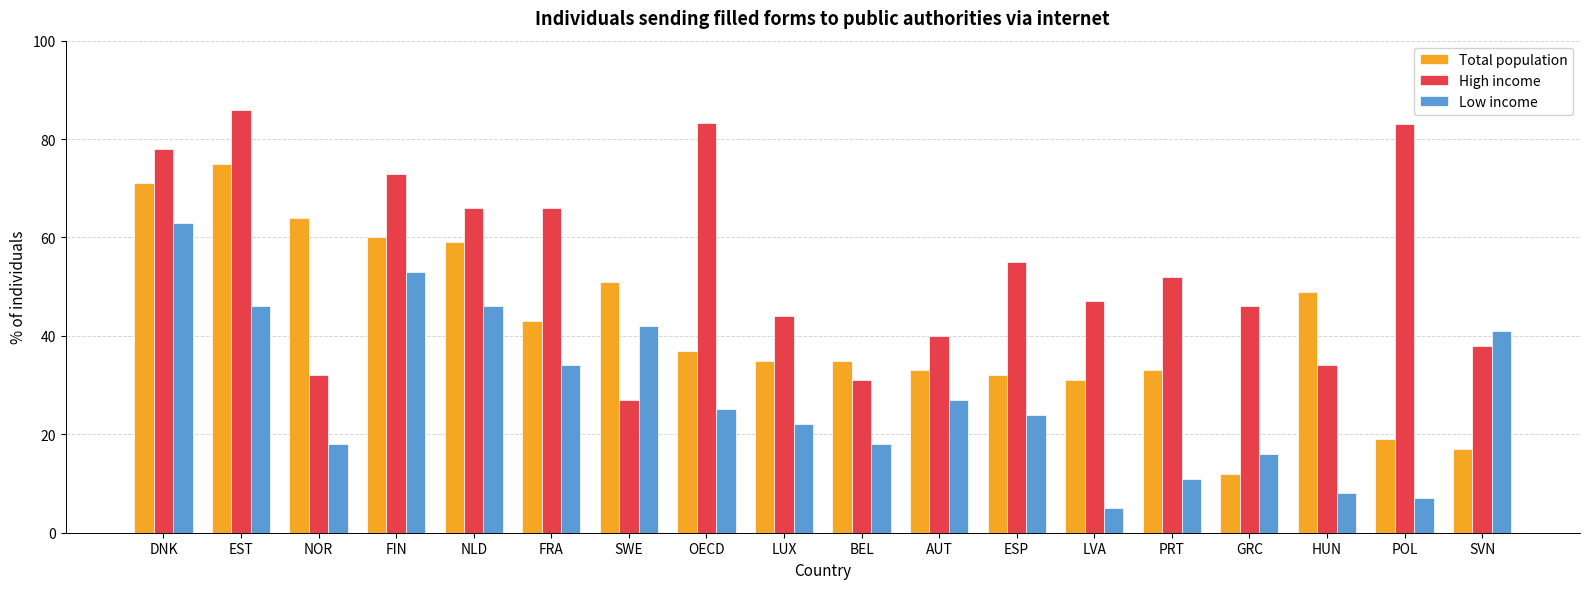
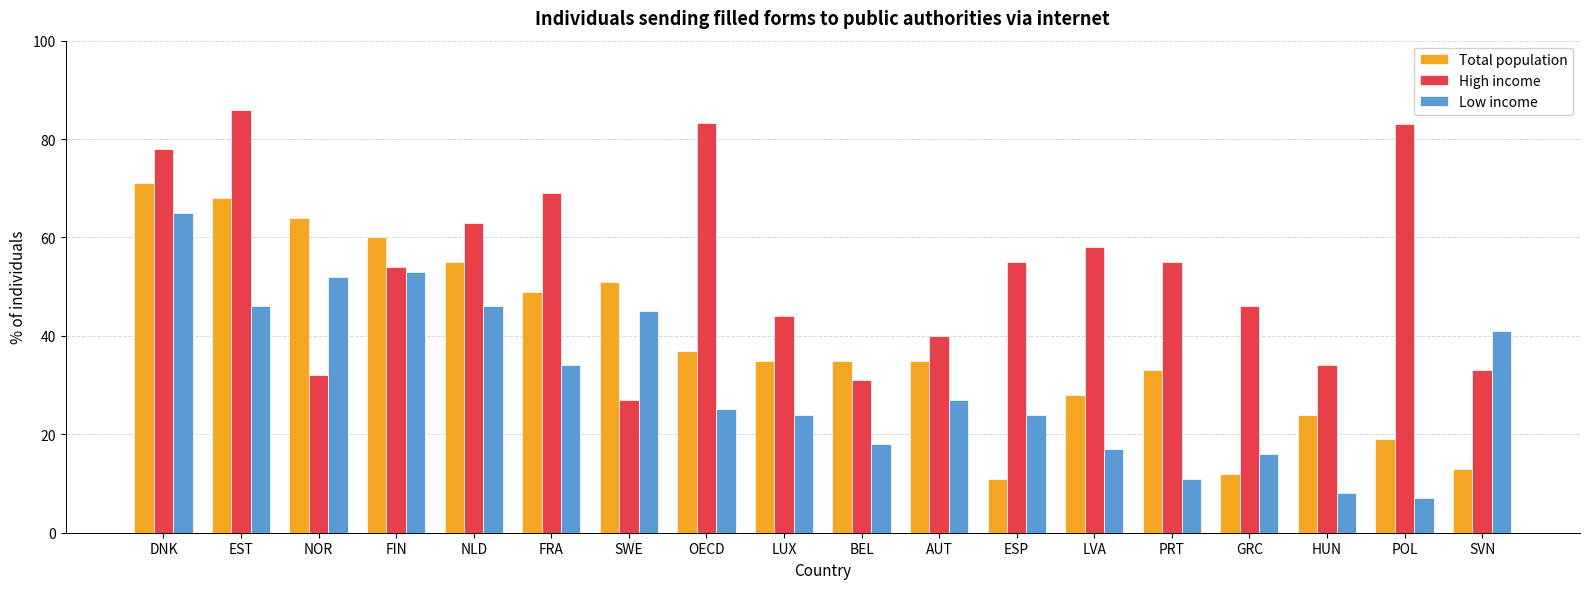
Low income, DNK: 63 -> 65
Total population, EST: 75 -> 68
Low income, NOR: 18 -> 52
High income, FIN: 73 -> 54
Total population, NLD: 59 -> 55
High income, NLD: 66 -> 63
Total population, FRA: 43 -> 49
High income, FRA: 66 -> 69
Low income, SWE: 42 -> 45
Low income, LUX: 22 -> 24
Total population, AUT: 33 -> 35
Total population, ESP: 32 -> 11
Total population, LVA: 31 -> 28
High income, LVA: 47 -> 58
Low income, LVA: 5 -> 17
High income, PRT: 52 -> 55
Total population, HUN: 49 -> 24
Total population, SVN: 17 -> 13
High income, SVN: 38 -> 33
